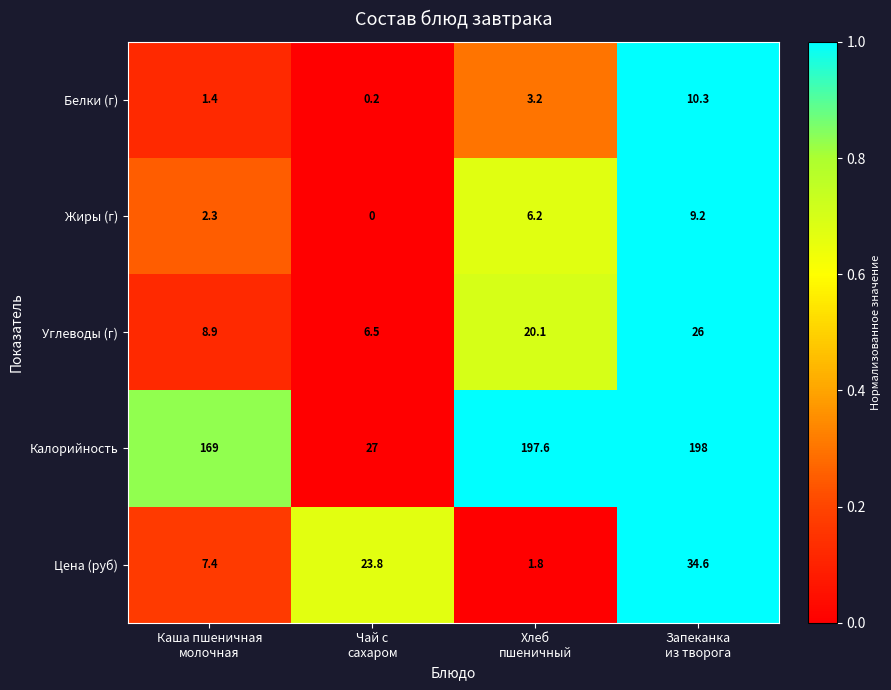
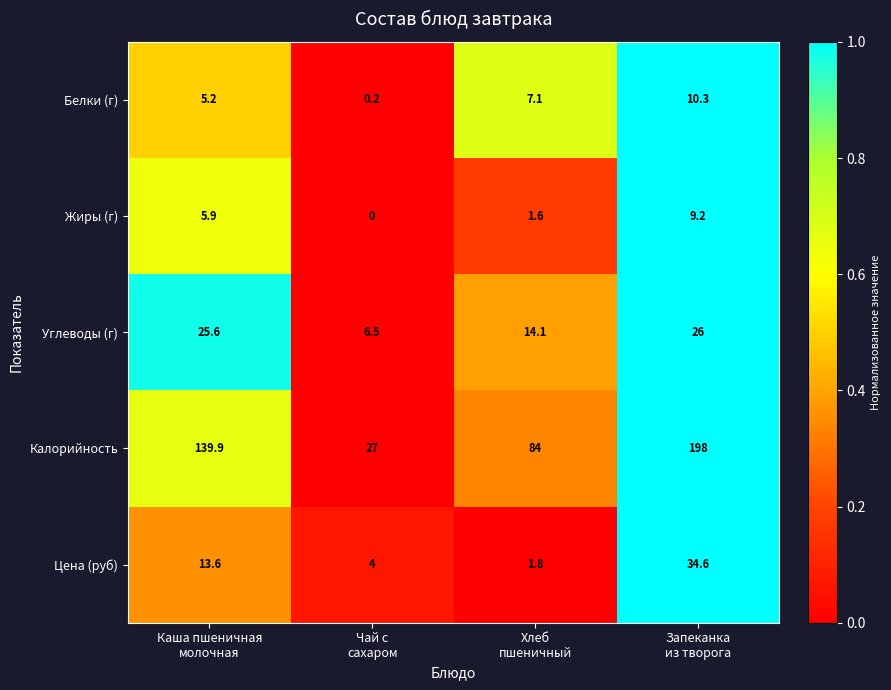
Белки (г), Каша пшеничная молочная: 1.4 -> 5.2
Белки (г), Хлеб пшеничный: 3.2 -> 7.1
Жиры (г), Каша пшеничная молочная: 2.3 -> 5.9
Жиры (г), Хлеб пшеничный: 6.2 -> 1.6
Углеводы (г), Каша пшеничная молочная: 8.9 -> 25.6
Углеводы (г), Хлеб пшеничный: 20.1 -> 14.1
Калорийность, Каша пшеничная молочная: 169 -> 139.9
Калорийность, Хлеб пшеничный: 197.6 -> 84
Цена (руб), Каша пшеничная молочная: 7.4 -> 13.6
Цена (руб), Чай с сахаром: 23.8 -> 4
